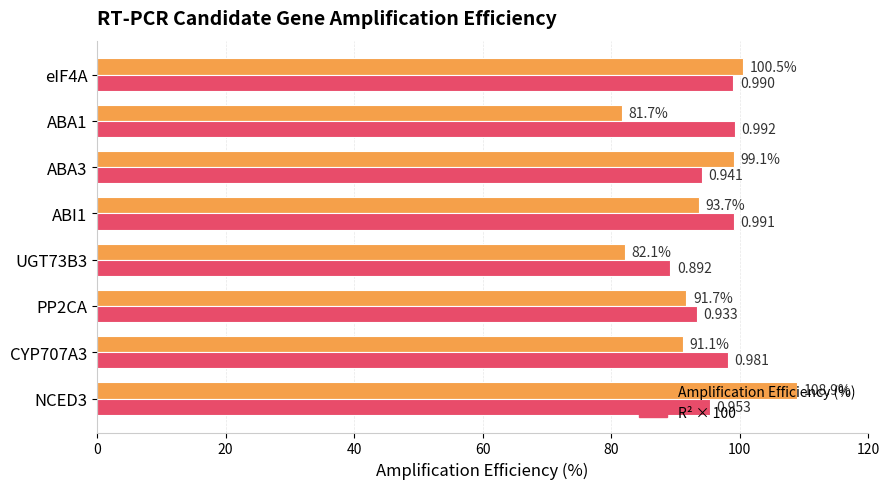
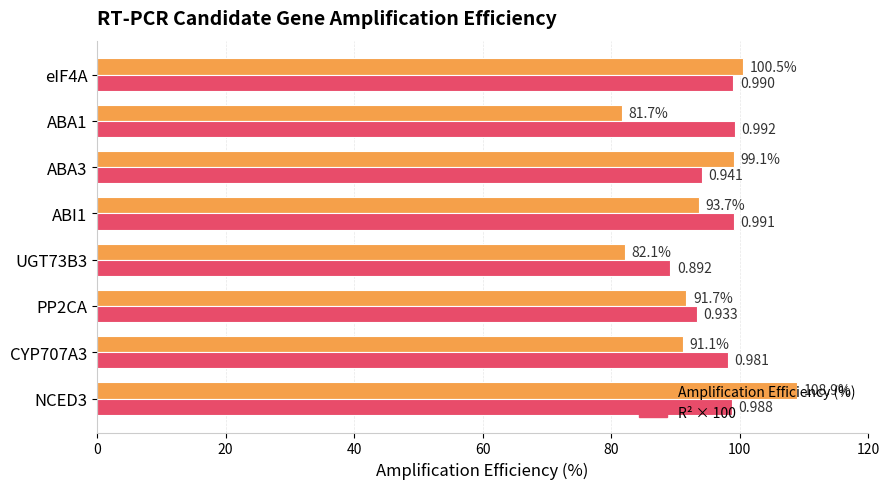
R² × 100, NCED3: 0.953 -> 0.988
